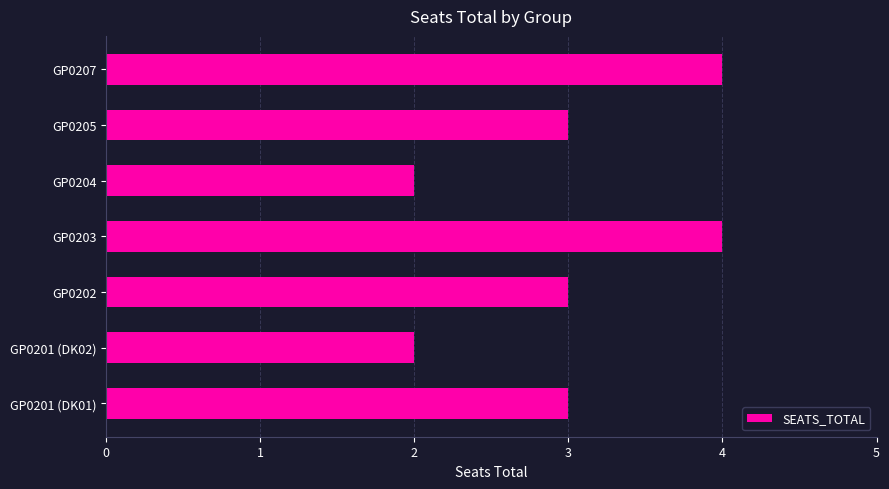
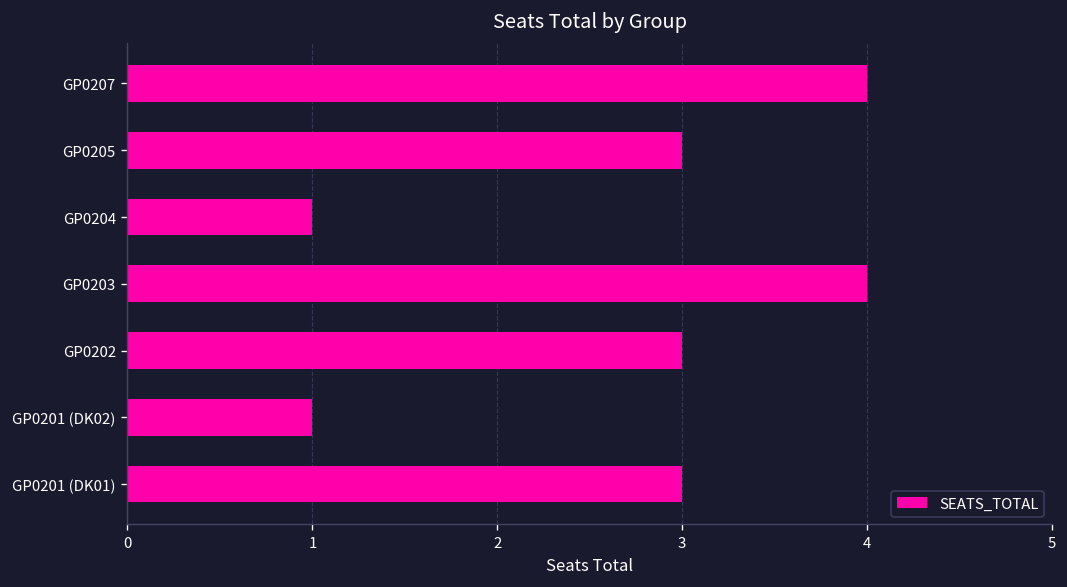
GP0204: 2 -> 1
GP0201 (DK02): 2 -> 1
